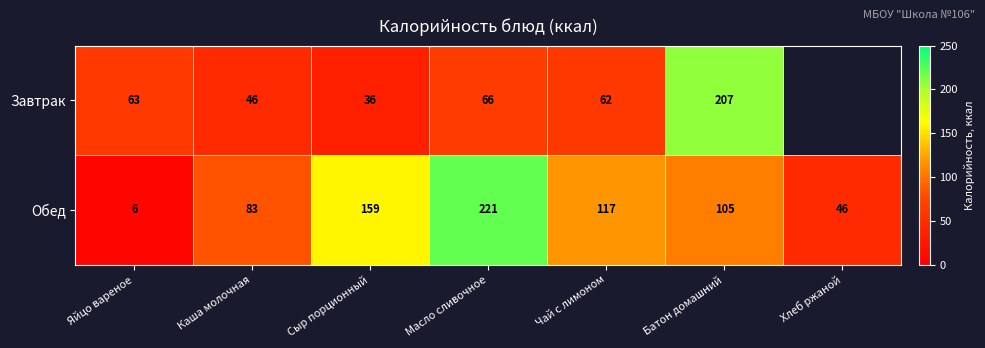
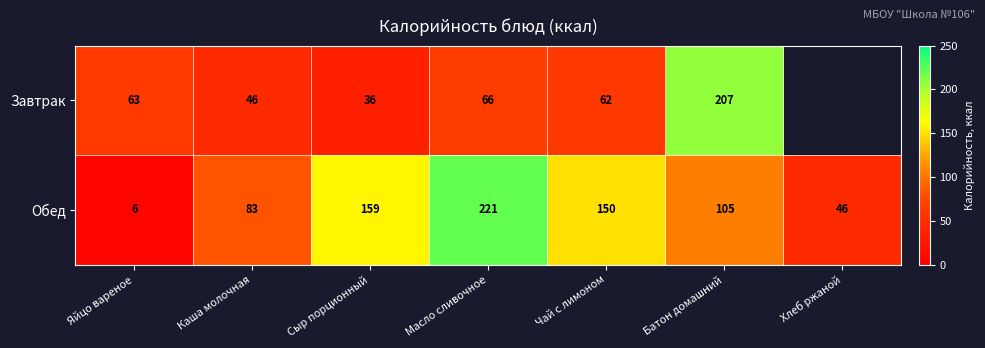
Обед, Чай с лимоном: 117 -> 150
